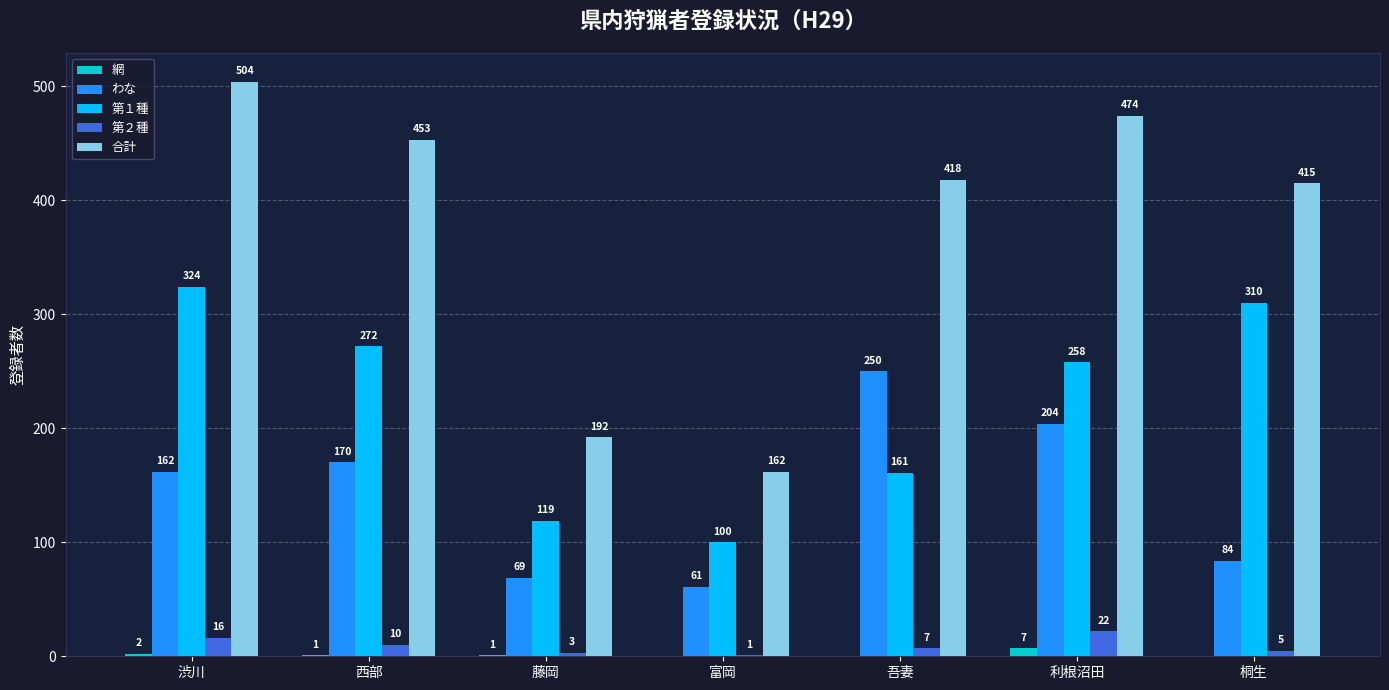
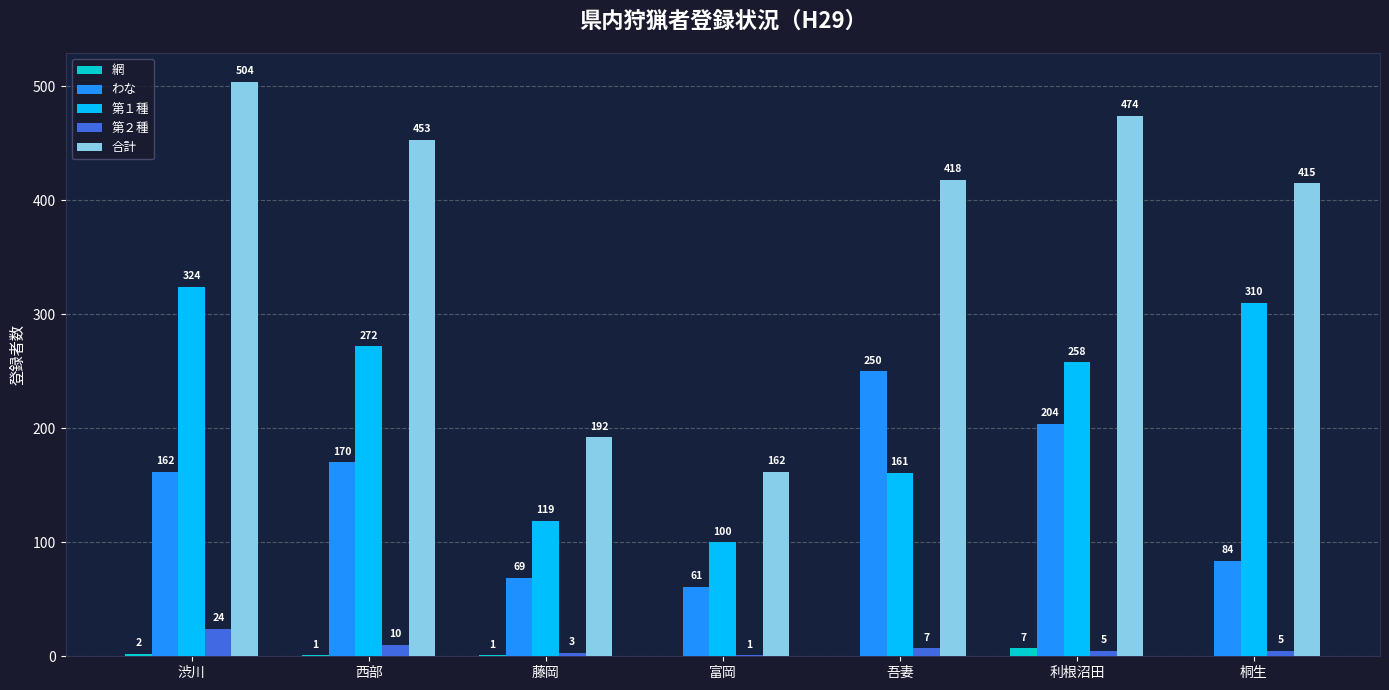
第２種, 渋川: 16 -> 24
第２種, 利根沼田: 22 -> 5
